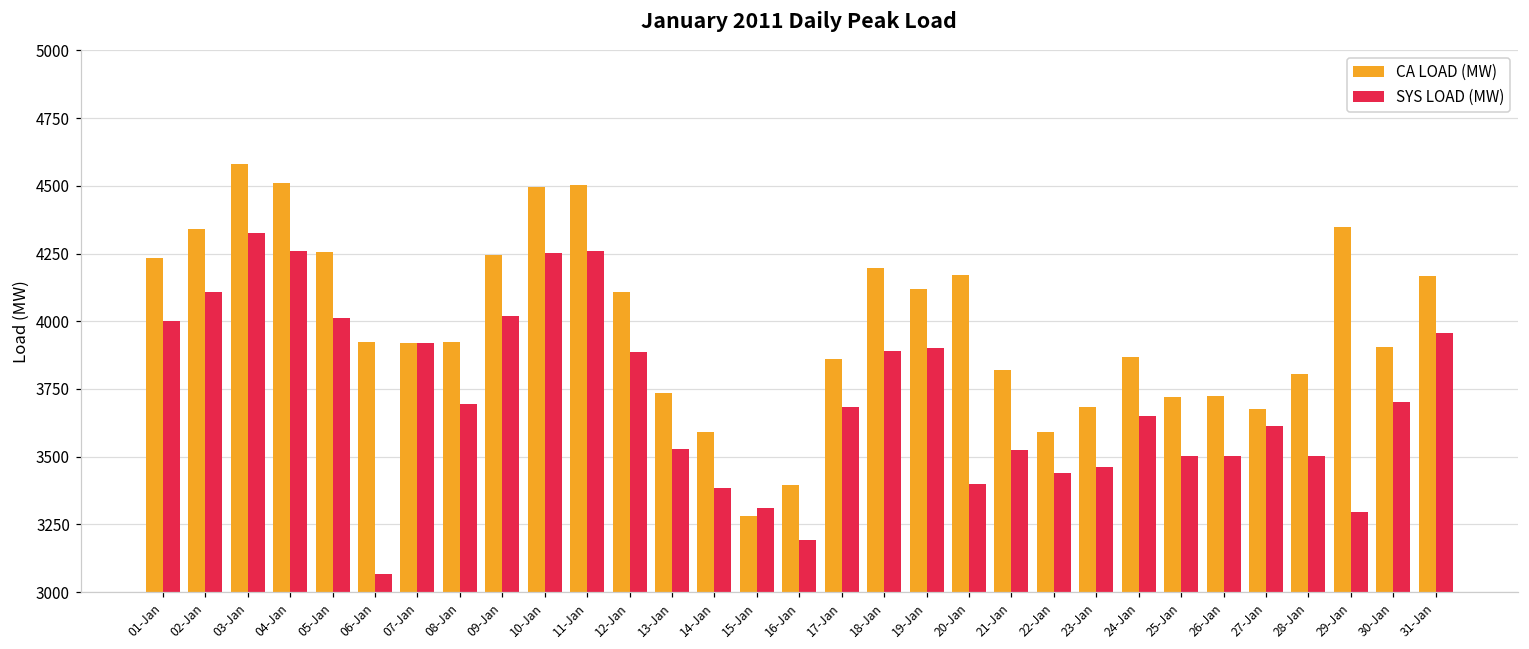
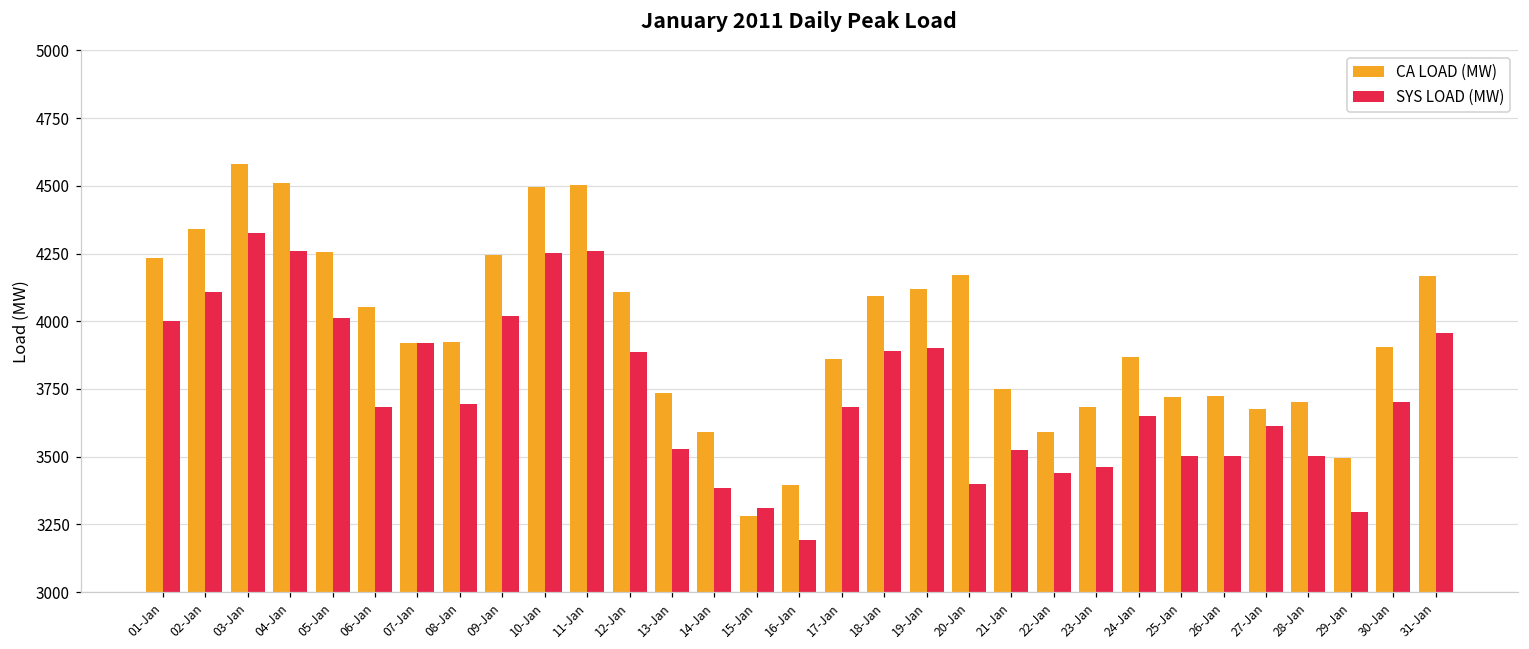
CA LOAD (MW), 06-Jan: 3920 -> 4050
SYS LOAD (MW), 06-Jan: 3070 -> 3680
CA LOAD (MW), 18-Jan: 4200 -> 4090
CA LOAD (MW), 21-Jan: 3820 -> 3750
CA LOAD (MW), 28-Jan: 3810 -> 3700
CA LOAD (MW), 29-Jan: 4350 -> 3500
